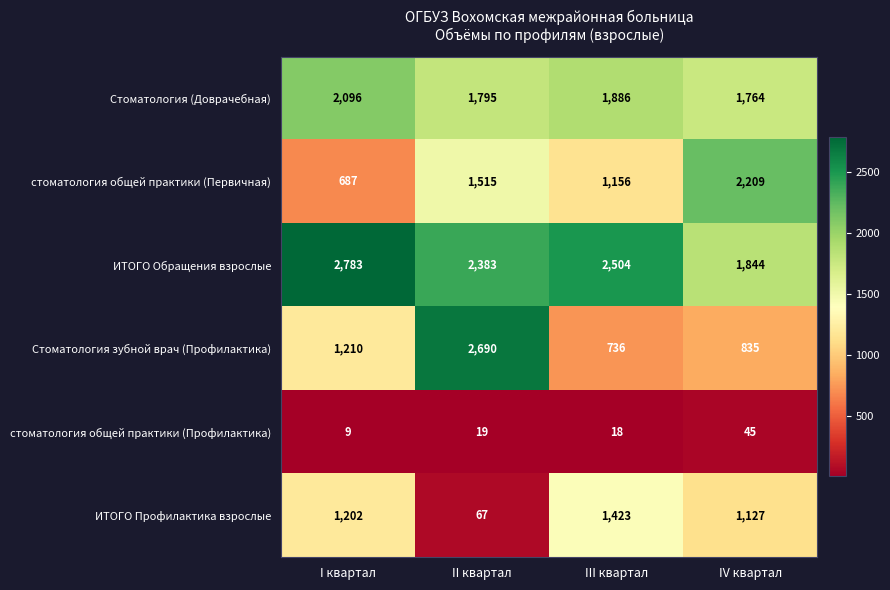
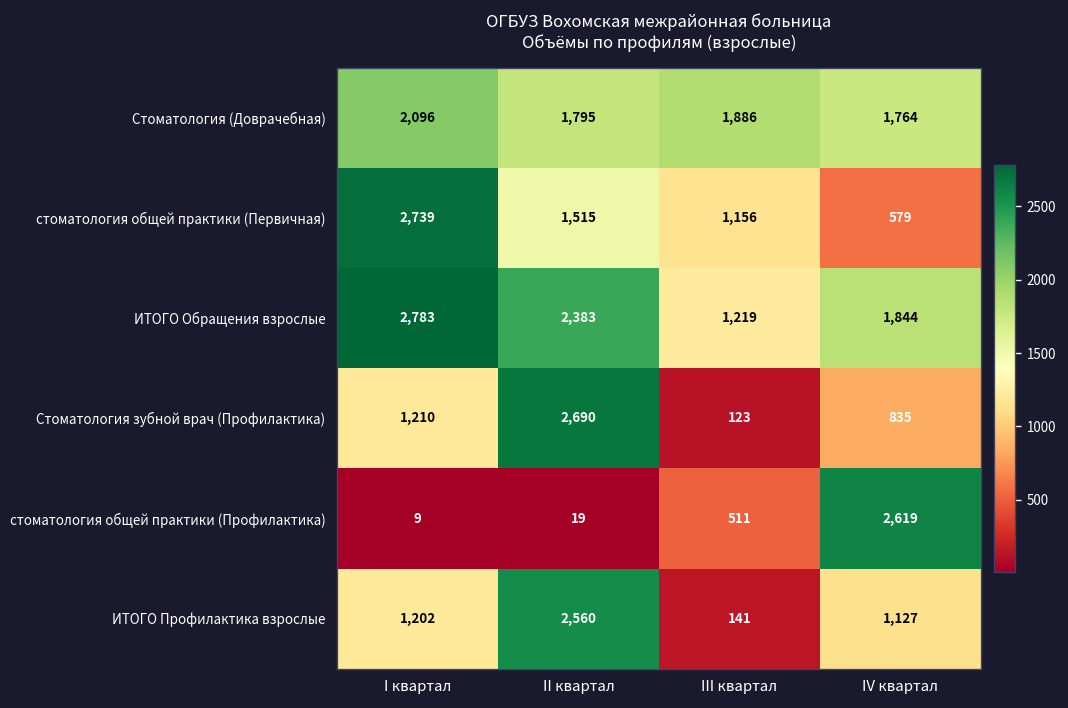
стоматология общей практики (Первичная), I квартал: 687 -> 2,739
стоматология общей практики (Первичная), IV квартал: 2,209 -> 579
ИТОГО Обращения взрослые, III квартал: 2,504 -> 1,219
Стоматология зубной врач (Профилактика), III квартал: 736 -> 123
стоматология общей практики (Профилактика), III квартал: 18 -> 511
стоматология общей практики (Профилактика), IV квартал: 45 -> 2,619
ИТОГО Профилактика взрослые, II квартал: 67 -> 2,560
ИТОГО Профилактика взрослые, III квартал: 1,423 -> 141
